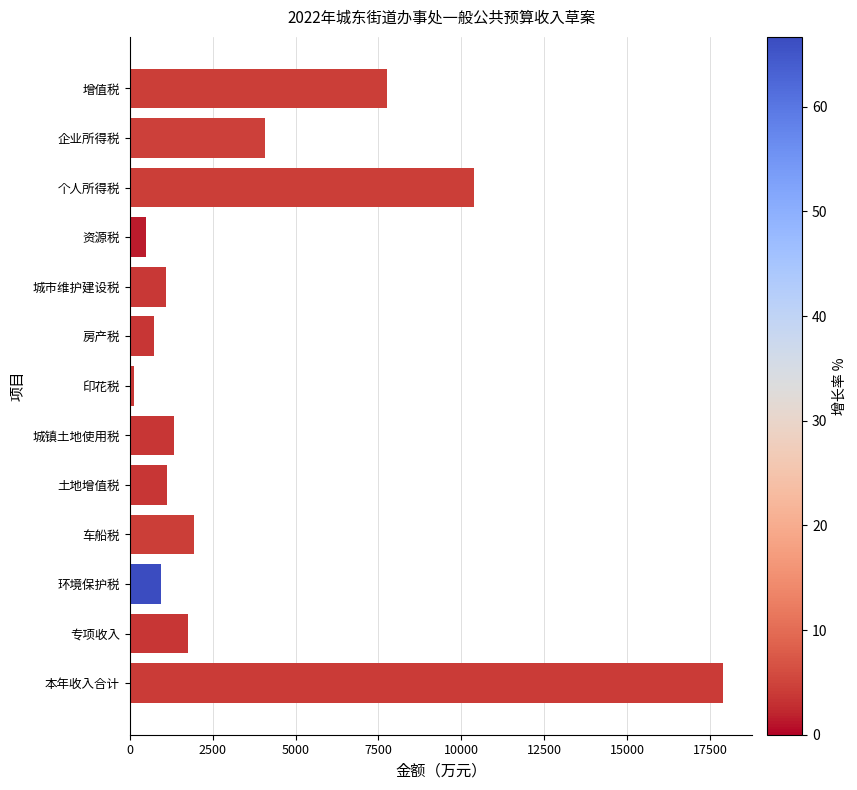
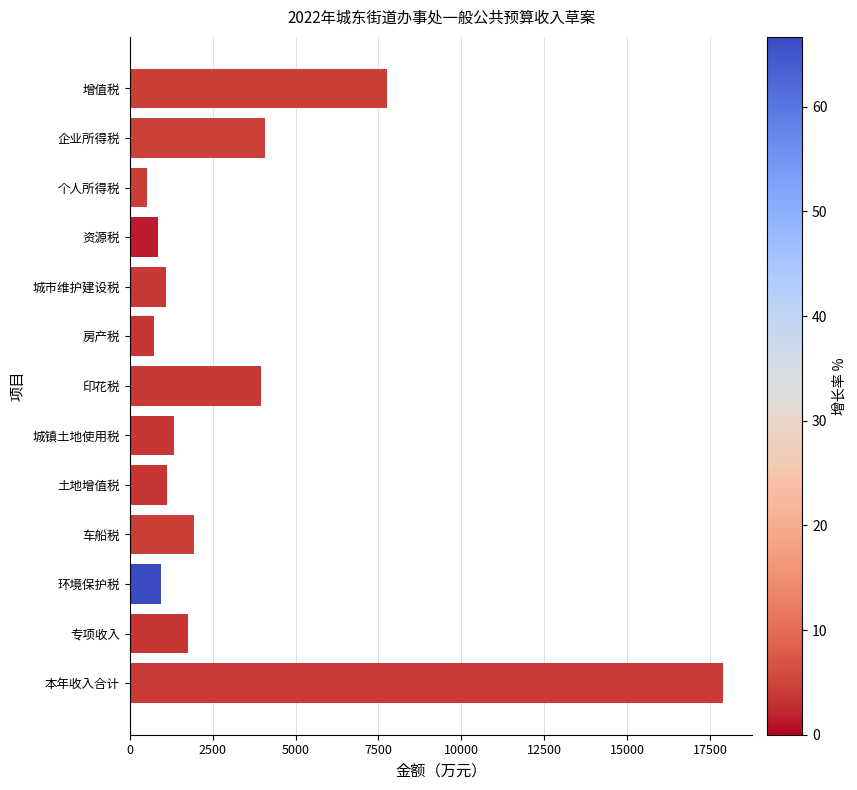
个人所得税: 10400 -> 500
资源税: 500 -> 900
印花税: 100 -> 3900
